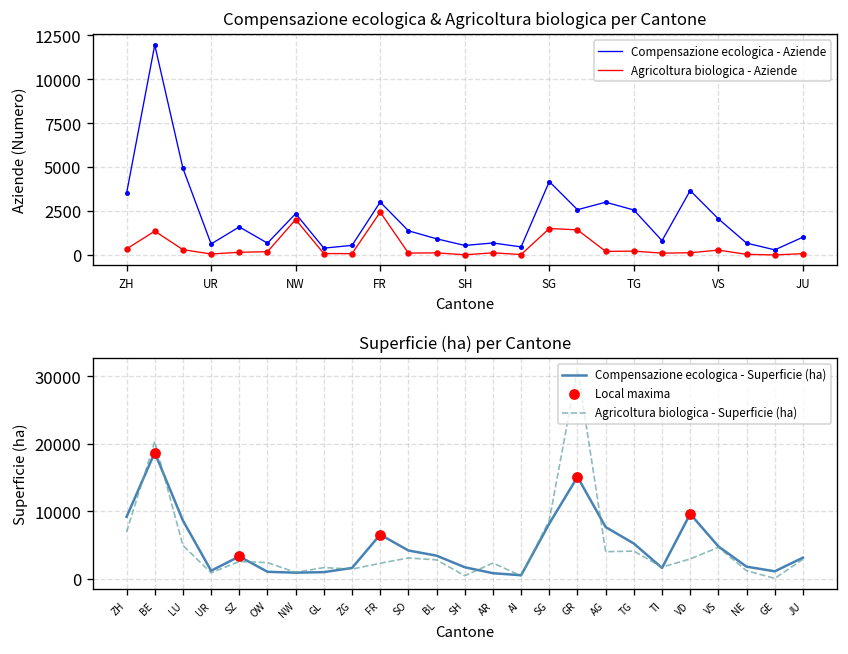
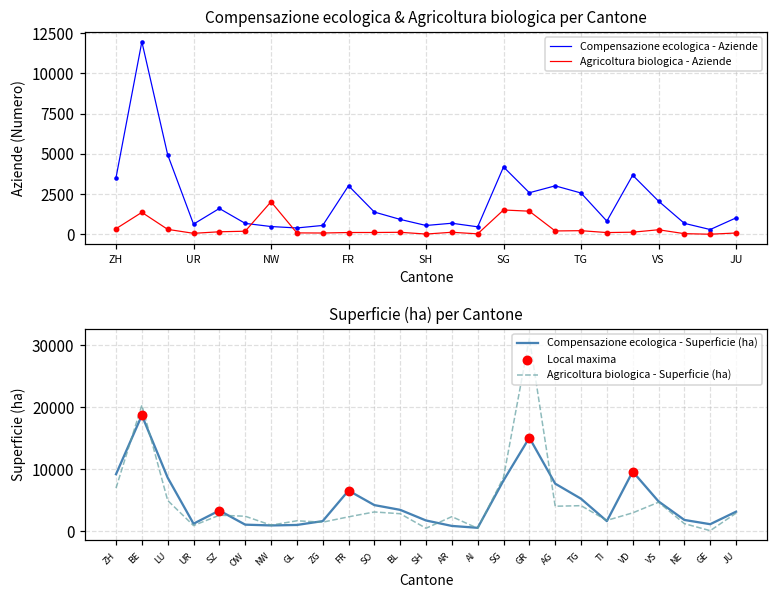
Compensazione ecologica & Agricoltura biologica per Cantone, Compensazione ecologica - Aziende, NW: 2400 -> 500
Compensazione ecologica & Agricoltura biologica per Cantone, Agricoltura biologica - Aziende, FR: 2400 -> 100
